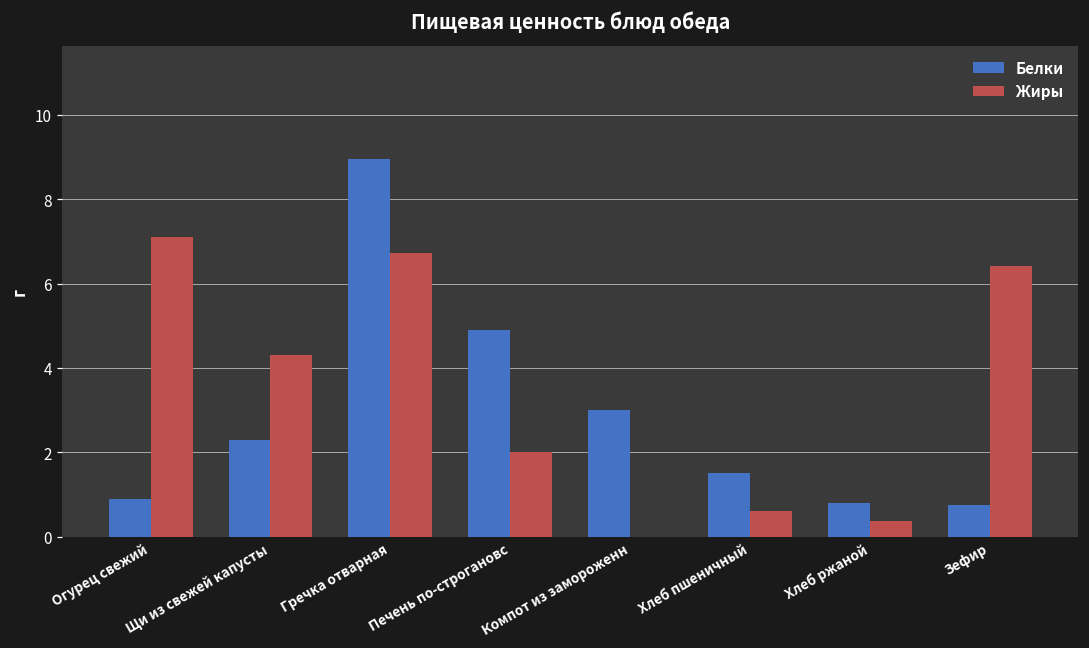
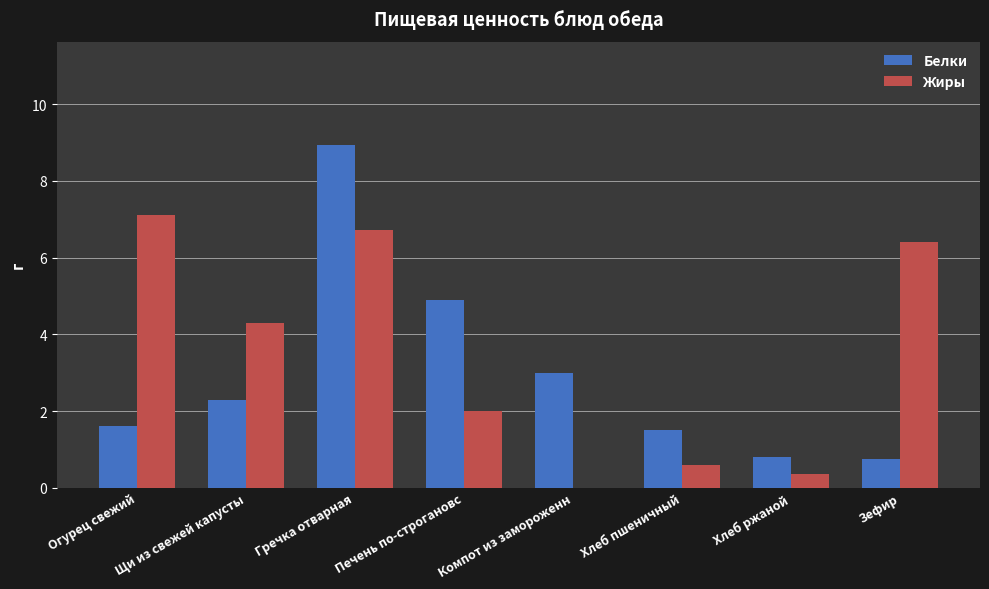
Белки, Огурец свежий: 0.9 -> 1.6
